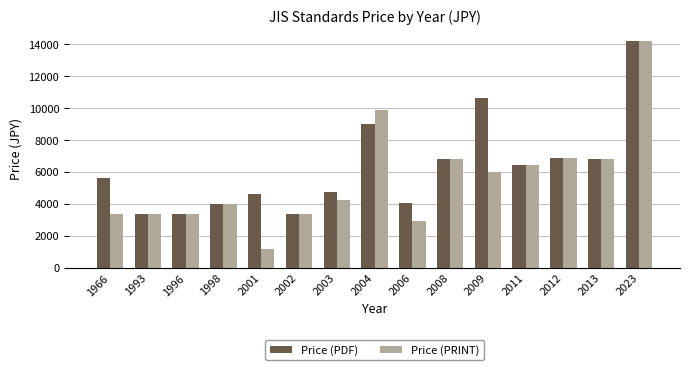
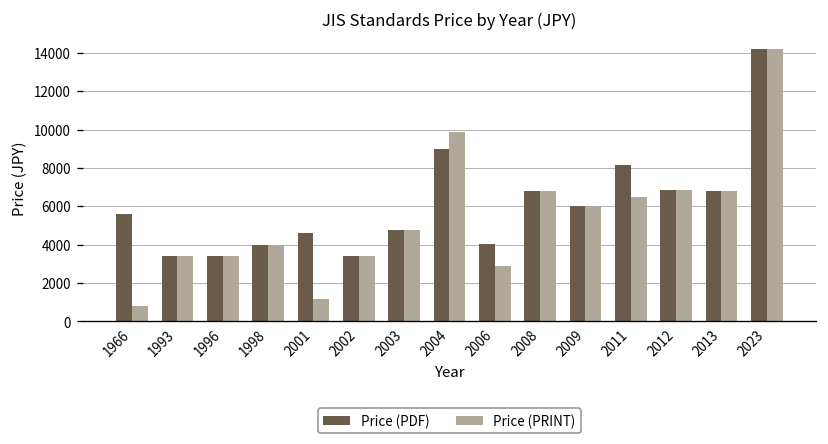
Price (PRINT), 1966: 3400 -> 800
Price (PRINT), 2003: 4200 -> 4800
Price (PDF), 2009: 10600 -> 6000
Price (PDF), 2011: 6500 -> 8200
